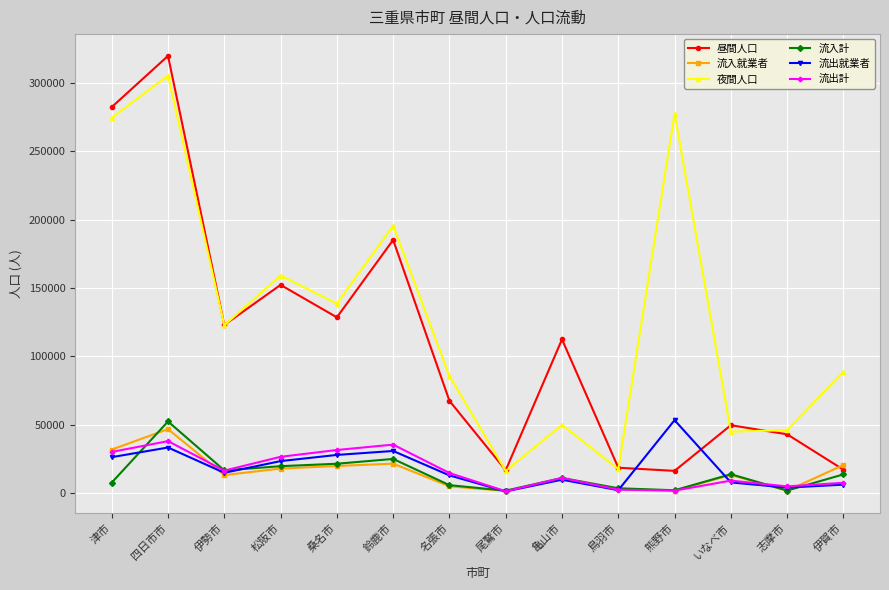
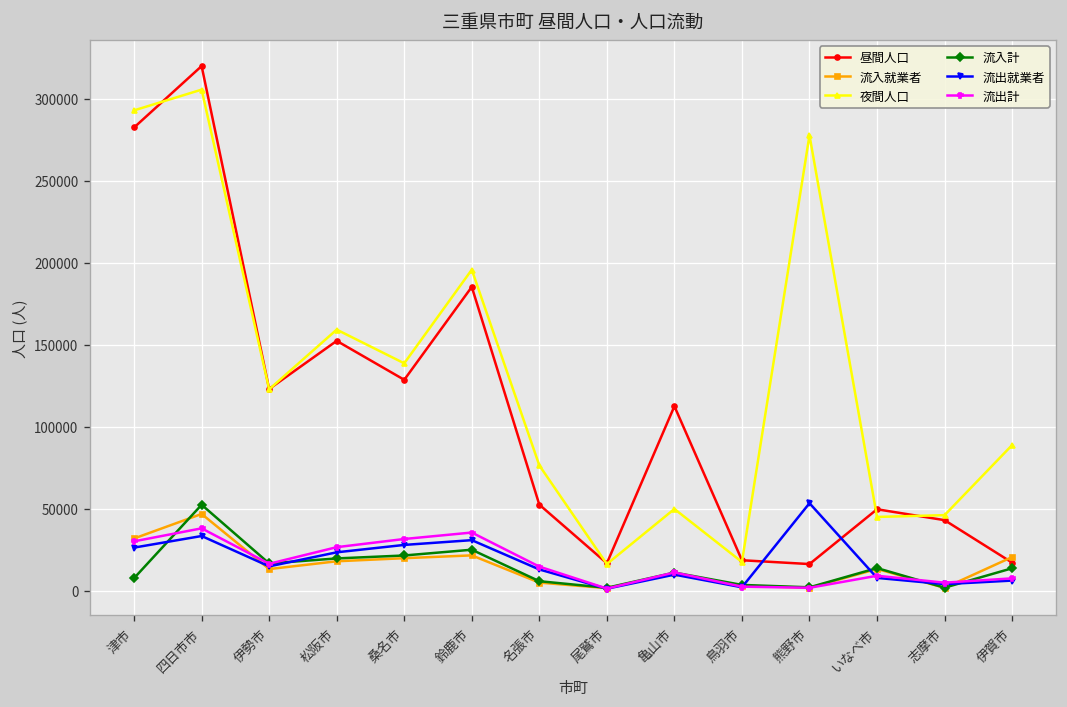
夜間人口, 津市: 275000 -> 293000
昼間人口, 名張市: 68000 -> 52000
夜間人口, 名張市: 86000 -> 76000
